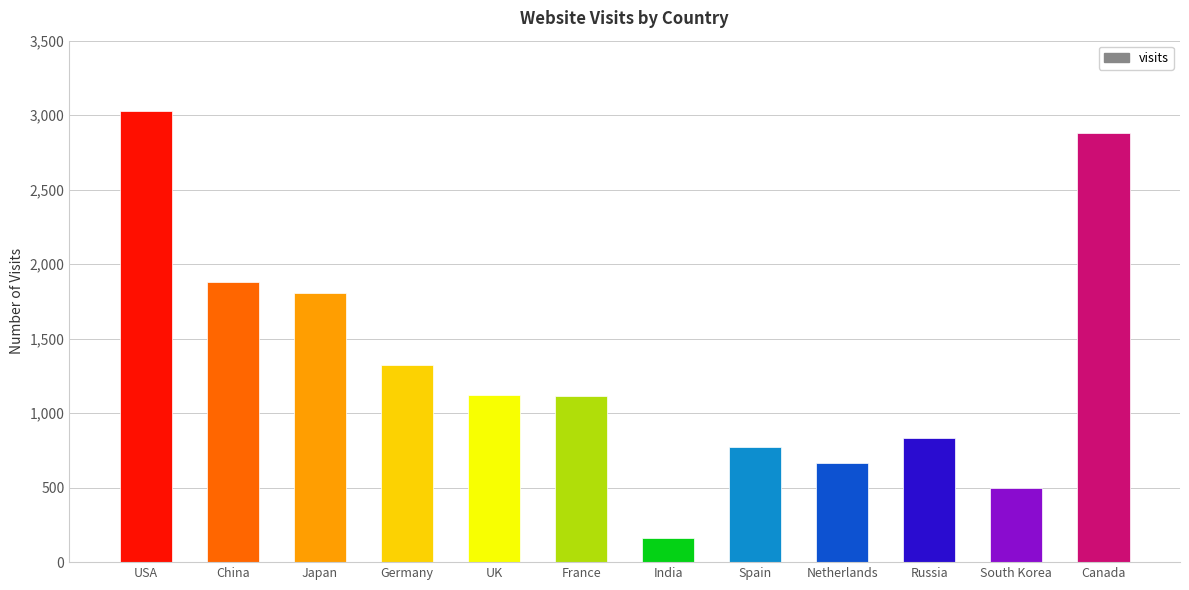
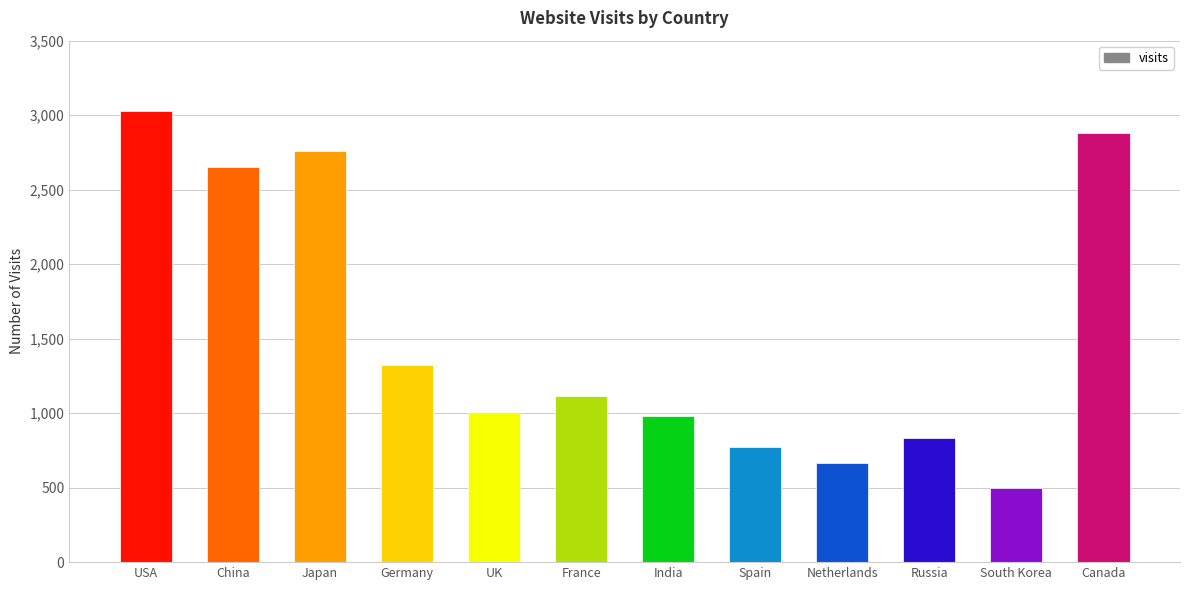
China: 1,880 -> 2,650
Japan: 1,810 -> 2,760
UK: 1,120 -> 1,010
India: 160 -> 980
